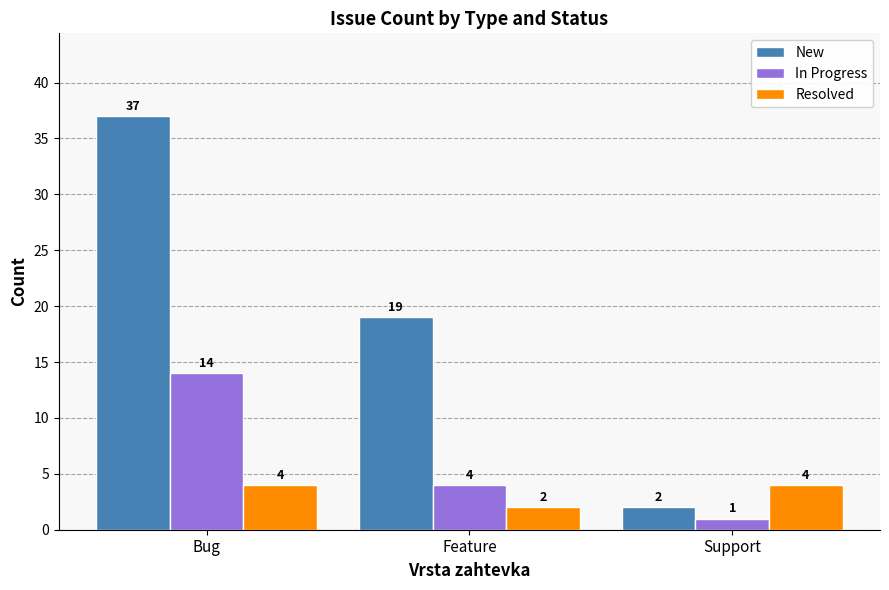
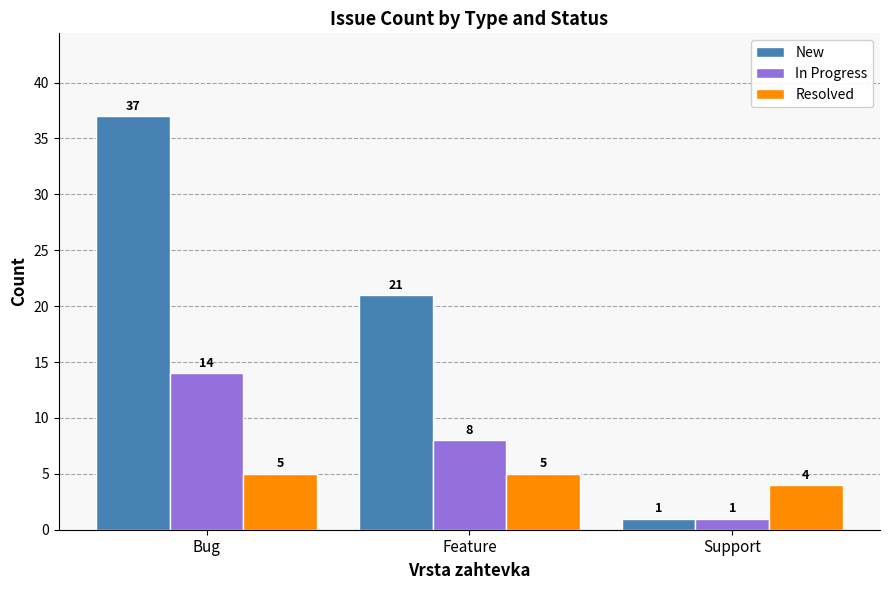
Resolved, Bug: 4 -> 5
New, Feature: 19 -> 21
In Progress, Feature: 4 -> 8
Resolved, Feature: 2 -> 5
New, Support: 2 -> 1
